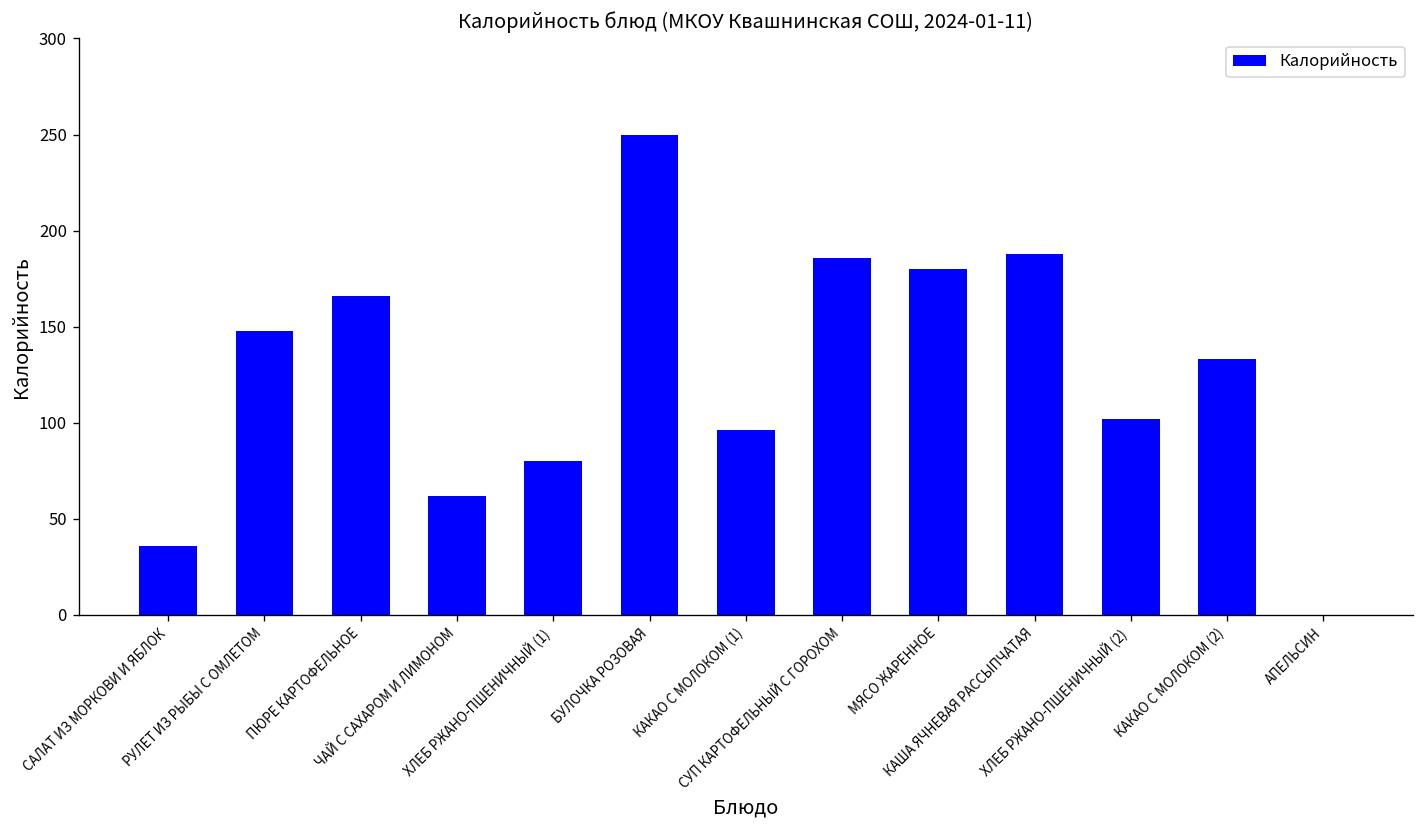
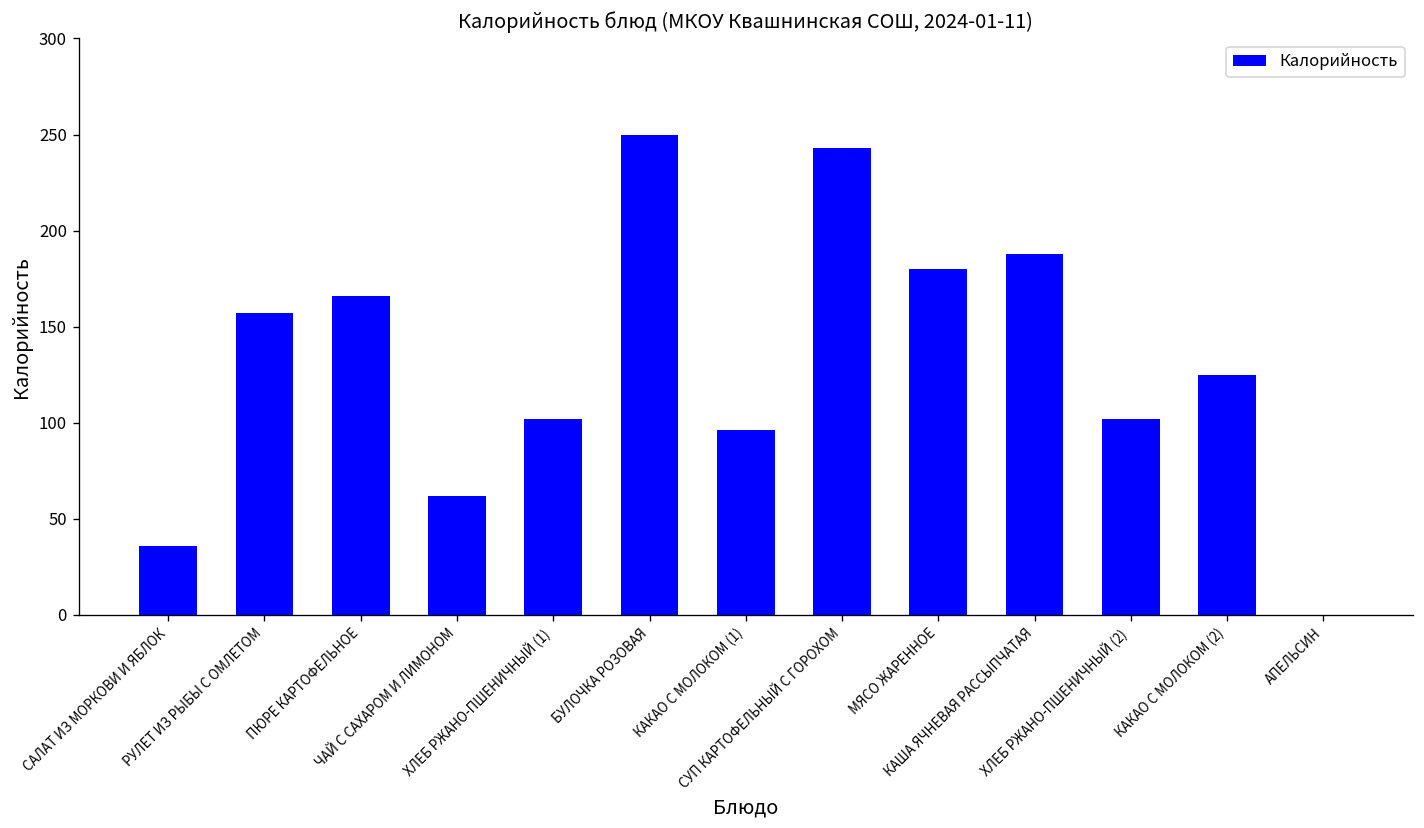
РУЛЕТ ИЗ РЫБЫ С ОМЛЕТОМ: 148 -> 157
ХЛЕБ РЖАНО-ПШЕНИЧНЫЙ (1): 80 -> 102
СУП КАРТОФЕЛЬНЫЙ С ГОРОХОМ: 186 -> 243
КАКАО С МОЛОКОМ (2): 133 -> 125
